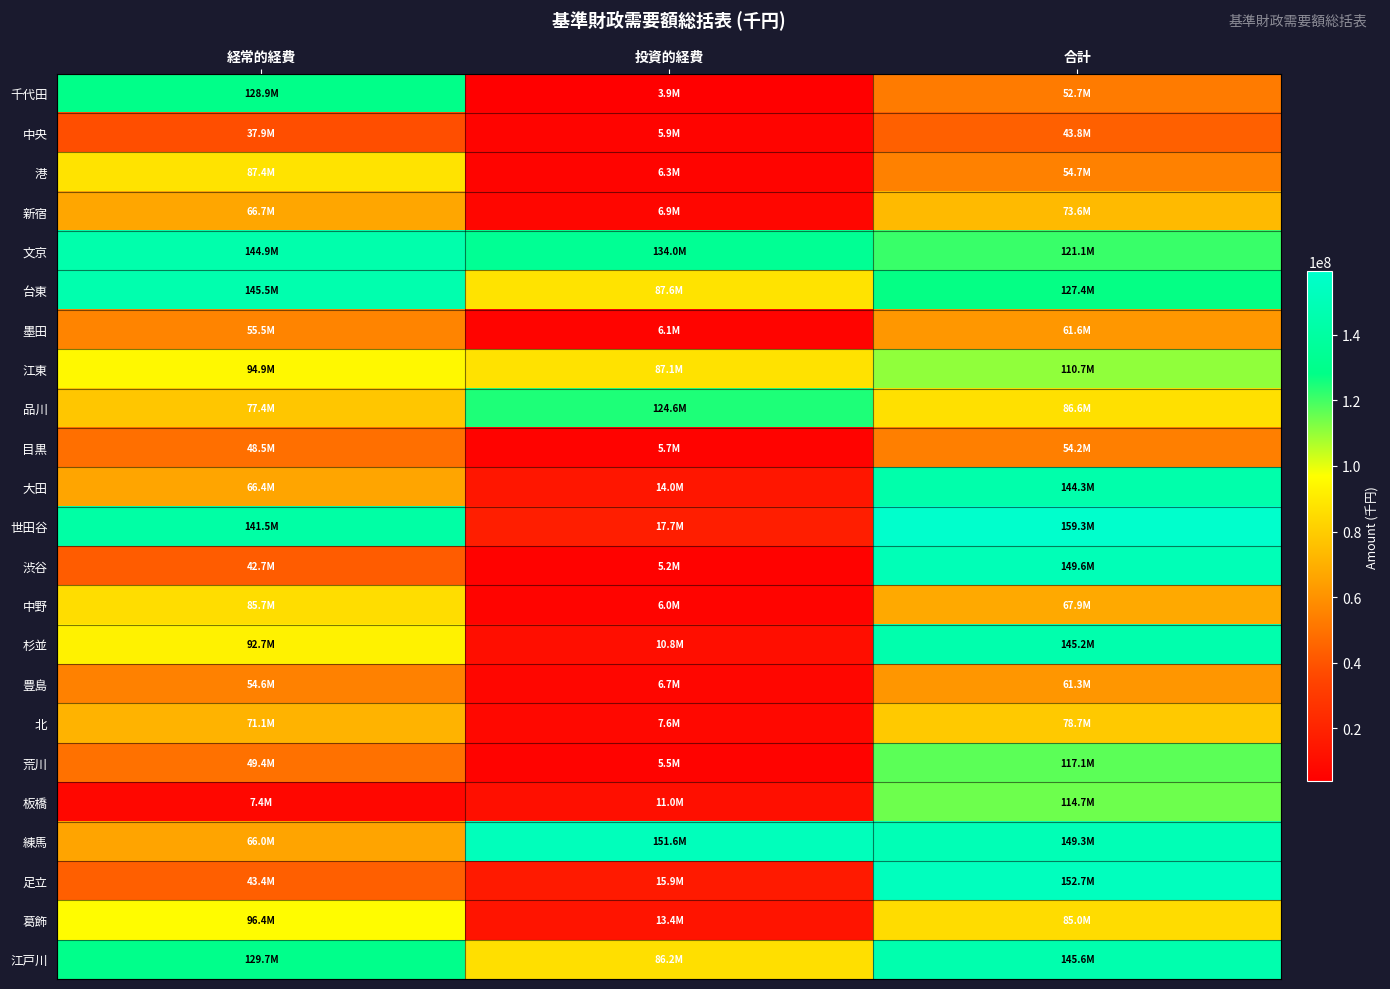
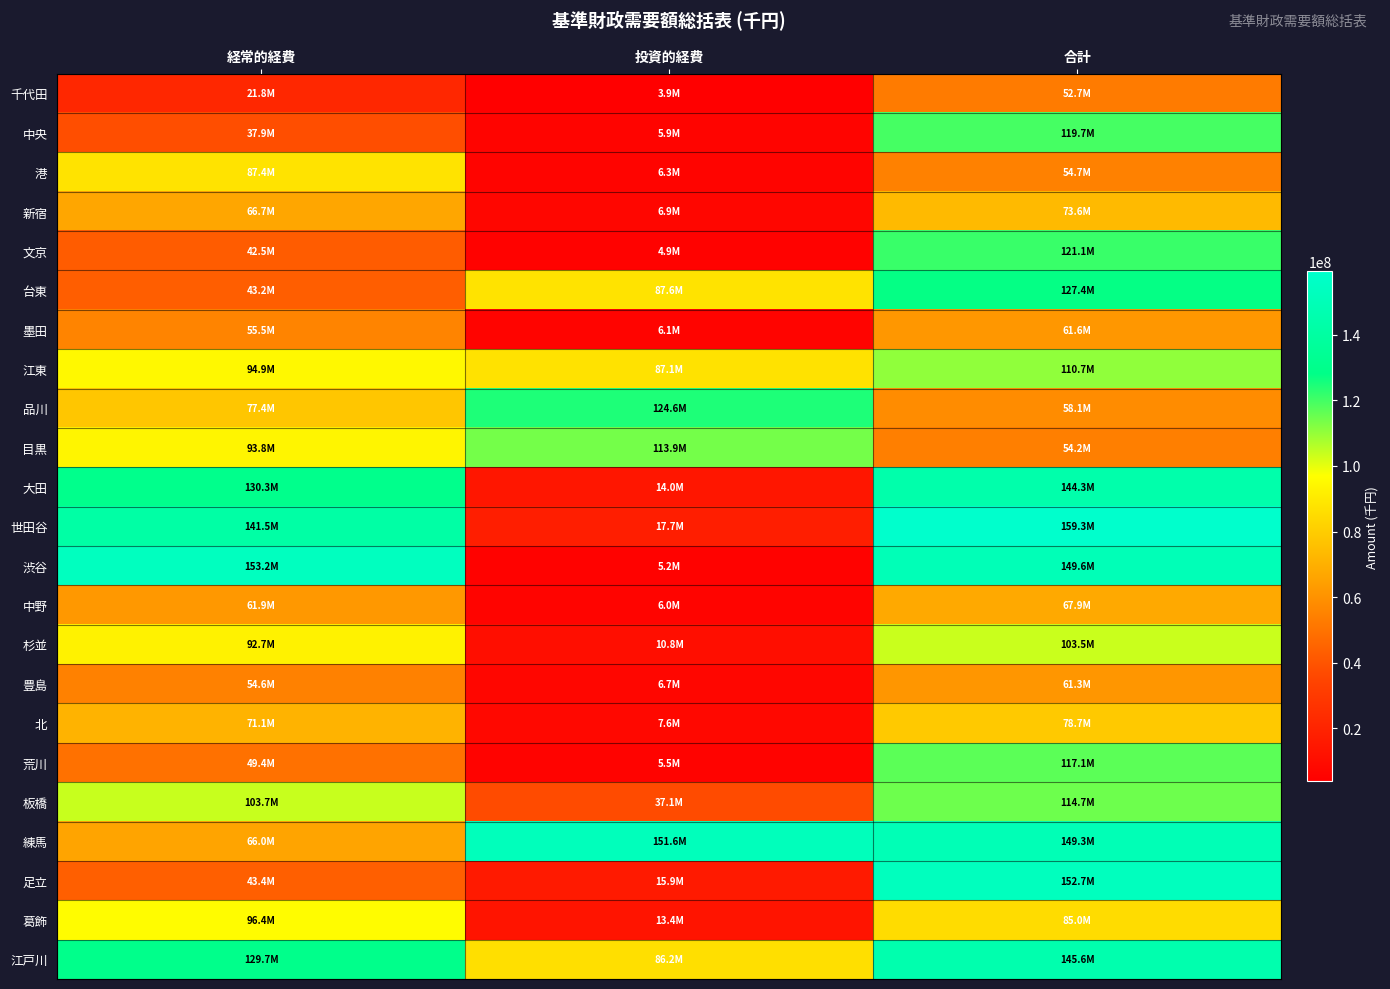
千代田, 経常的経費: 128.9M -> 21.8M
中央, 合計: 43.8M -> 119.7M
文京, 経常的経費: 144.9M -> 42.5M
文京, 投資的経費: 134.0M -> 4.9M
台東, 経常的経費: 145.5M -> 43.2M
品川, 合計: 86.6M -> 58.1M
目黒, 経常的経費: 48.5M -> 93.8M
目黒, 投資的経費: 5.7M -> 113.9M
大田, 経常的経費: 66.4M -> 130.3M
渋谷, 経常的経費: 42.7M -> 153.2M
中野, 経常的経費: 85.7M -> 61.9M
杉並, 合計: 145.2M -> 103.5M
板橋, 経常的経費: 7.4M -> 103.7M
板橋, 投資的経費: 11.0M -> 37.1M
